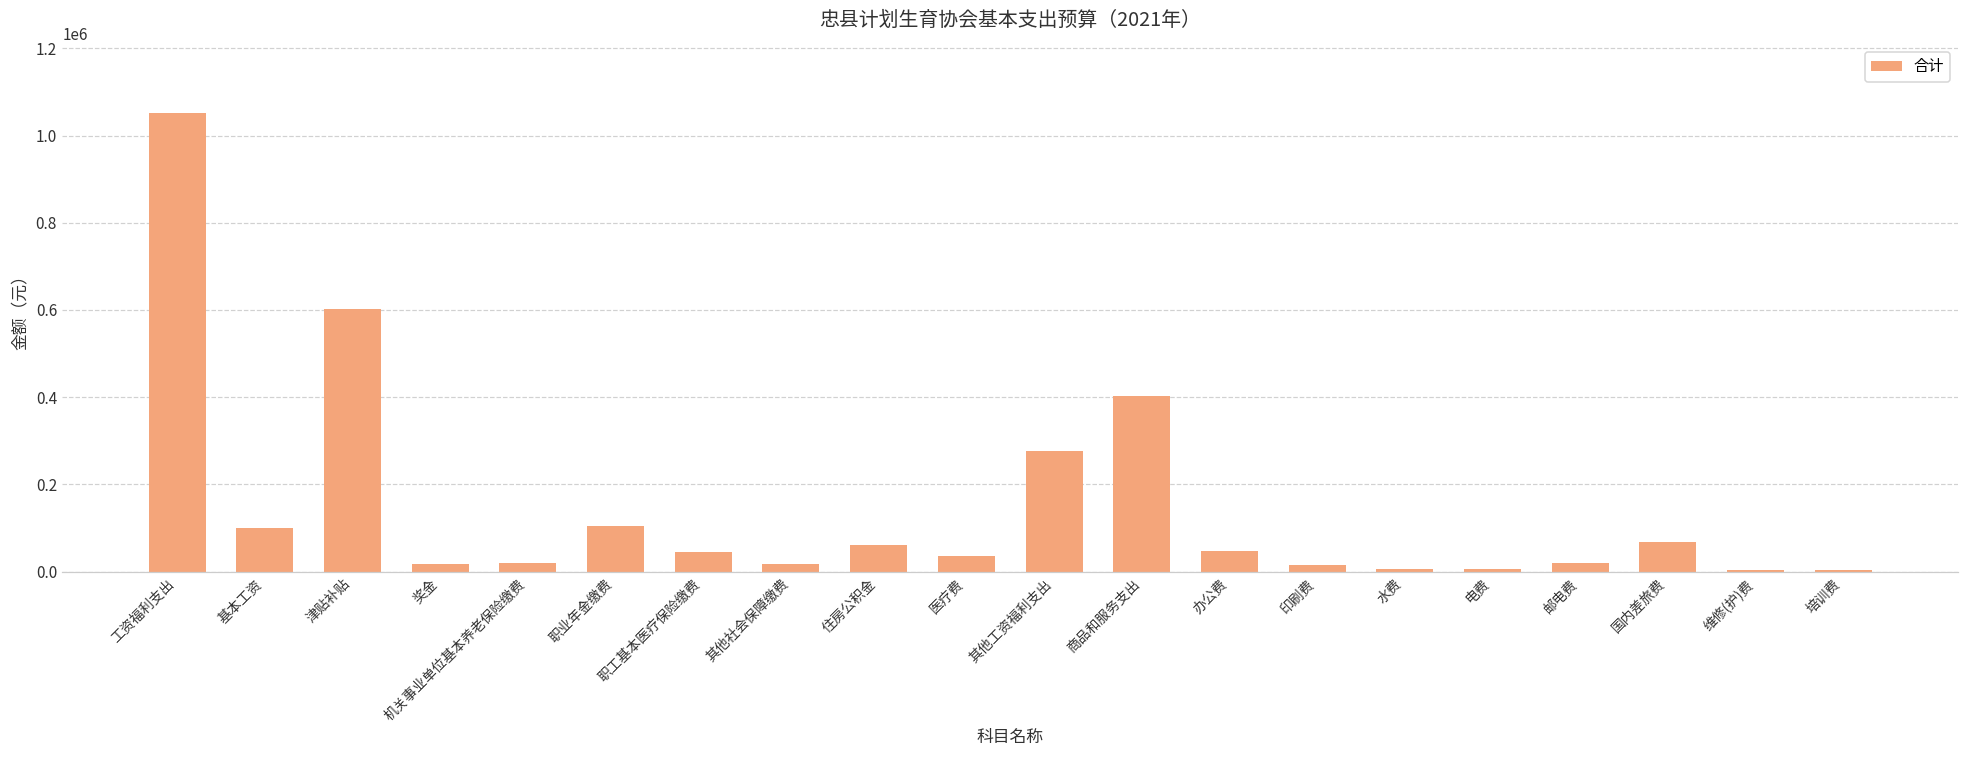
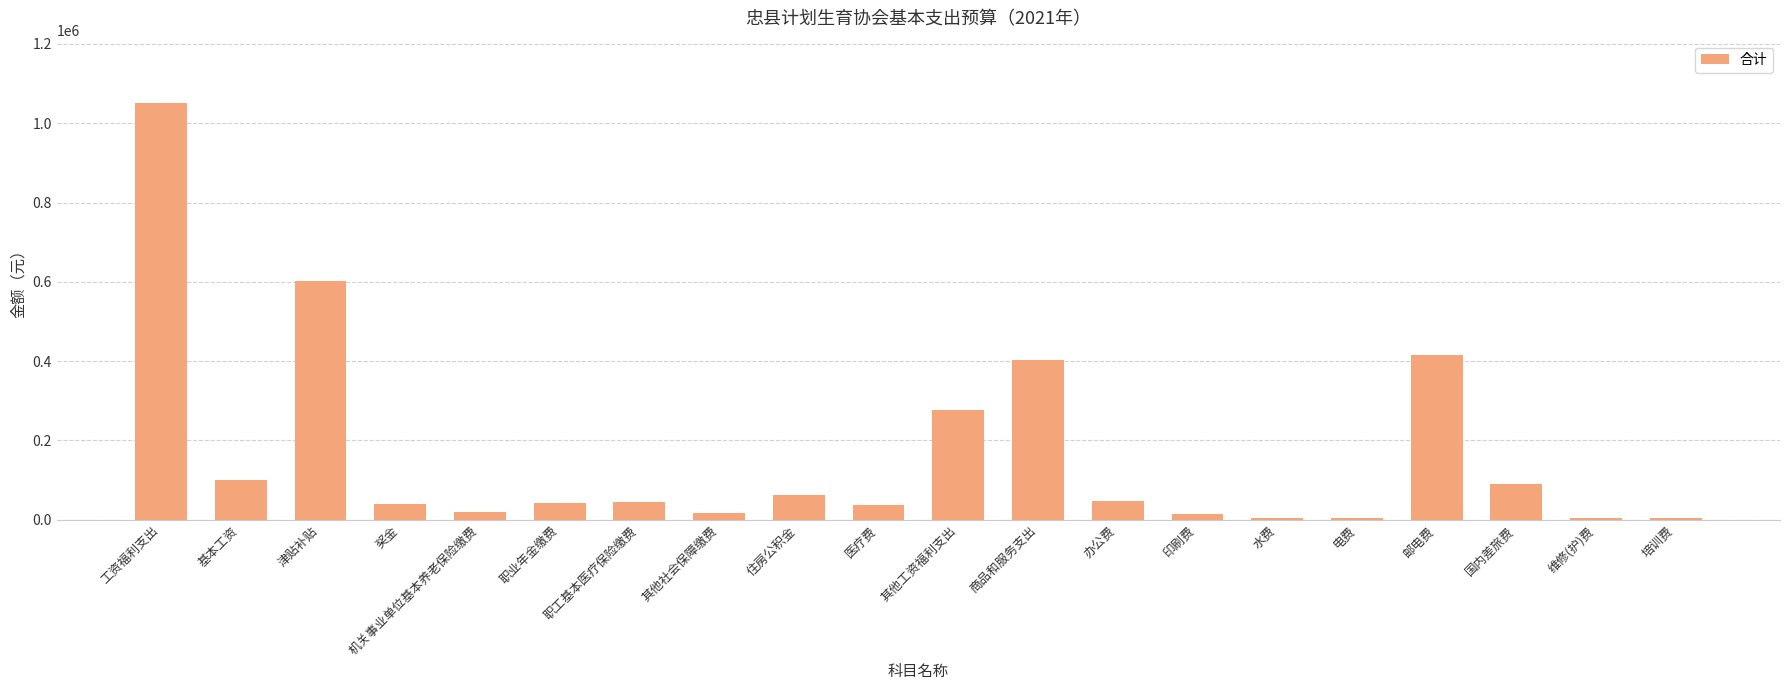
奖金: 20000 -> 40000
职业年金缴费: 100000 -> 40000
邮电费: 20000 -> 410000
国内差旅费: 70000 -> 90000
